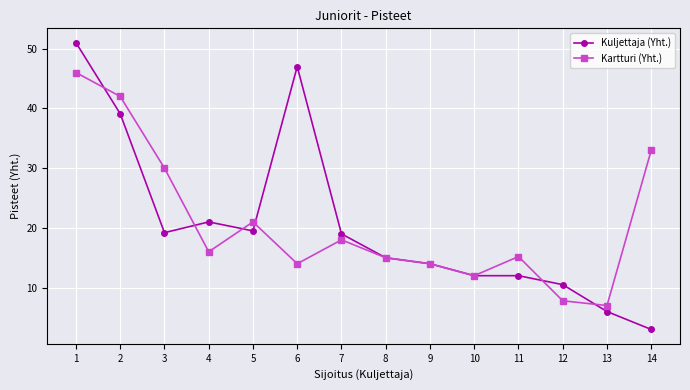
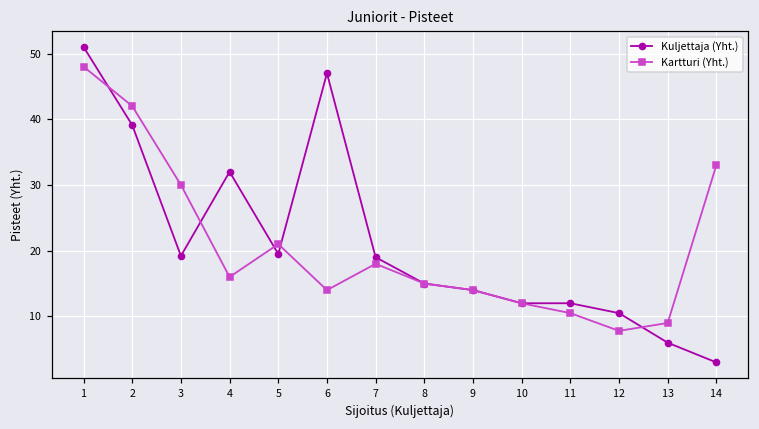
Kartturi (Yht.), 1: 46 -> 48
Kuljettaja (Yht.), 4: 21 -> 32
Kartturi (Yht.), 11: 15 -> 11
Kartturi (Yht.), 13: 7 -> 9
